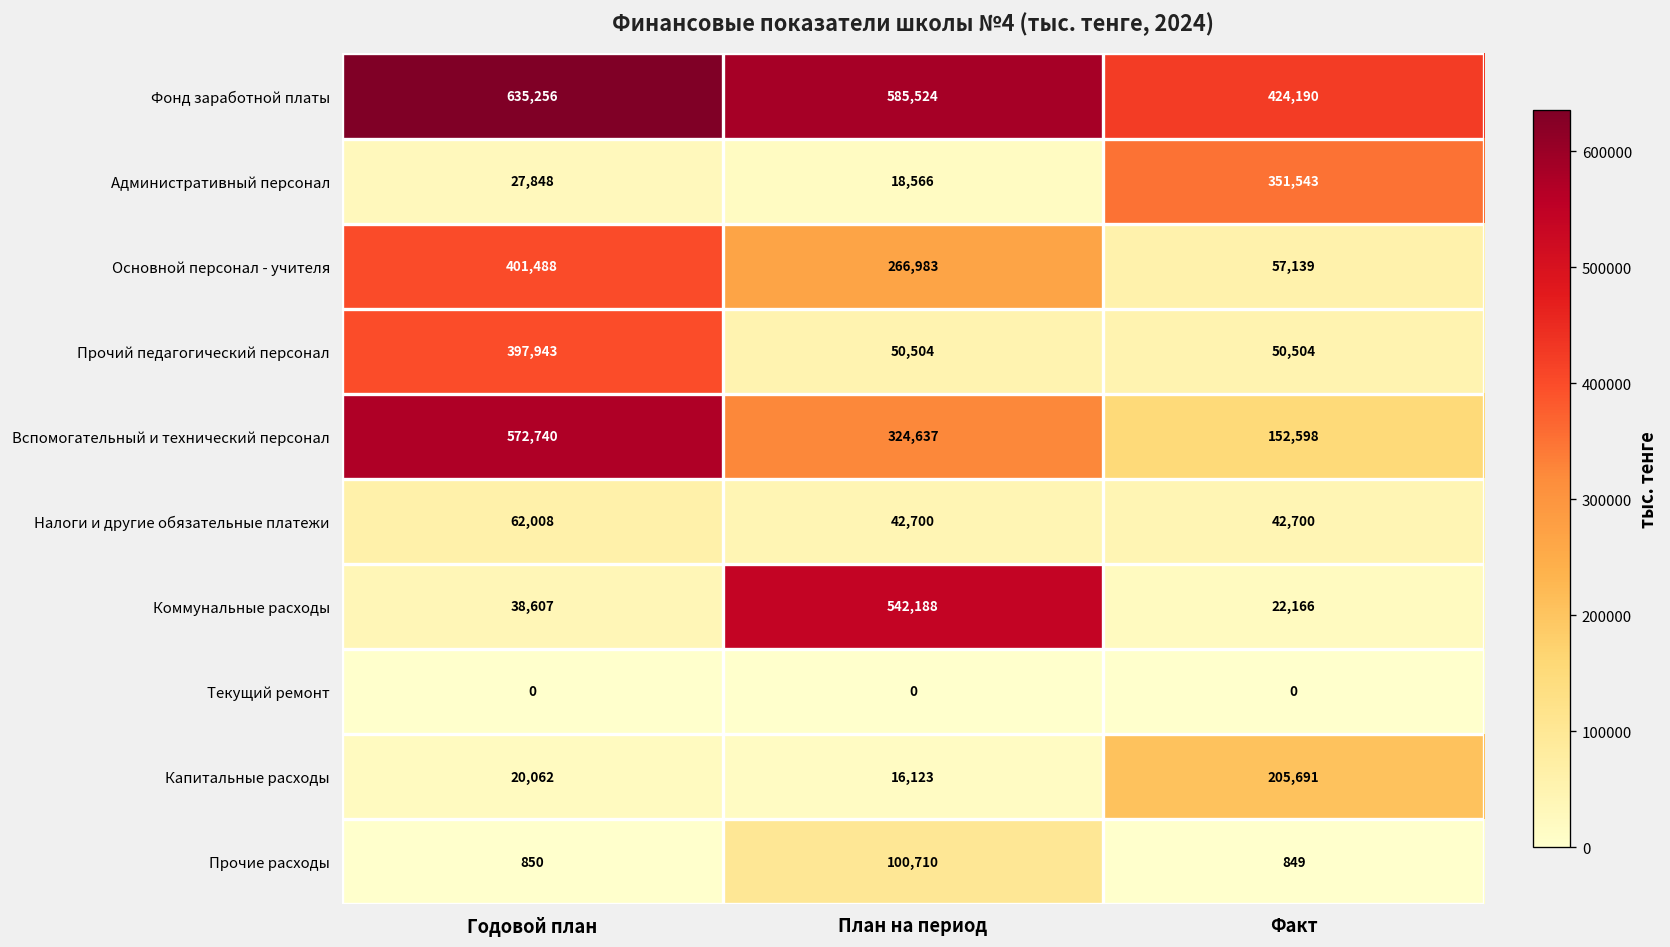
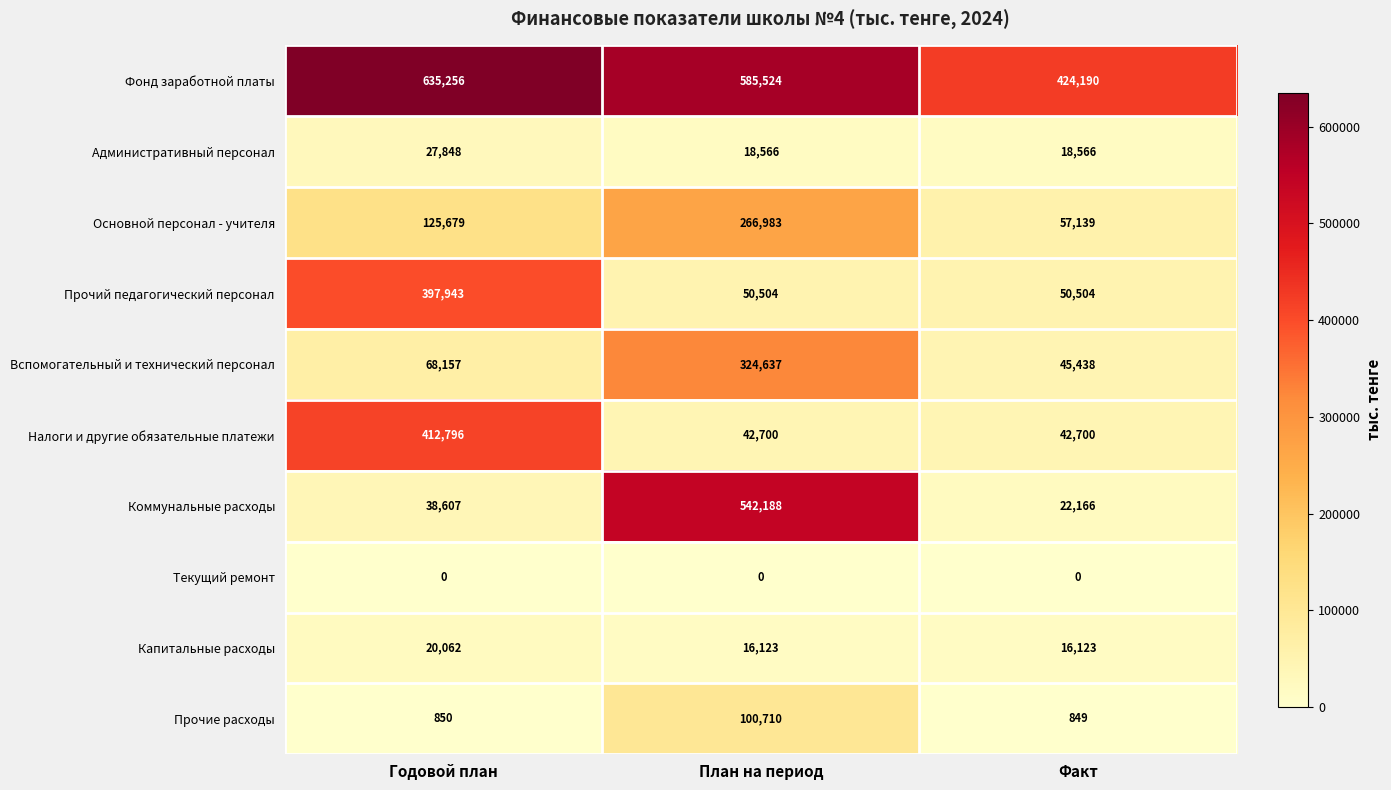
Административный персонал, Факт: 351,543 -> 18,566
Основной персонал - учителя, Годовой план: 401,488 -> 125,679
Вспомогательный и технический персонал, Годовой план: 572,740 -> 68,157
Вспомогательный и технический персонал, Факт: 152,598 -> 45,438
Налоги и другие обязательные платежи, Годовой план: 62,008 -> 412,796
Капитальные расходы, Факт: 205,691 -> 16,123
